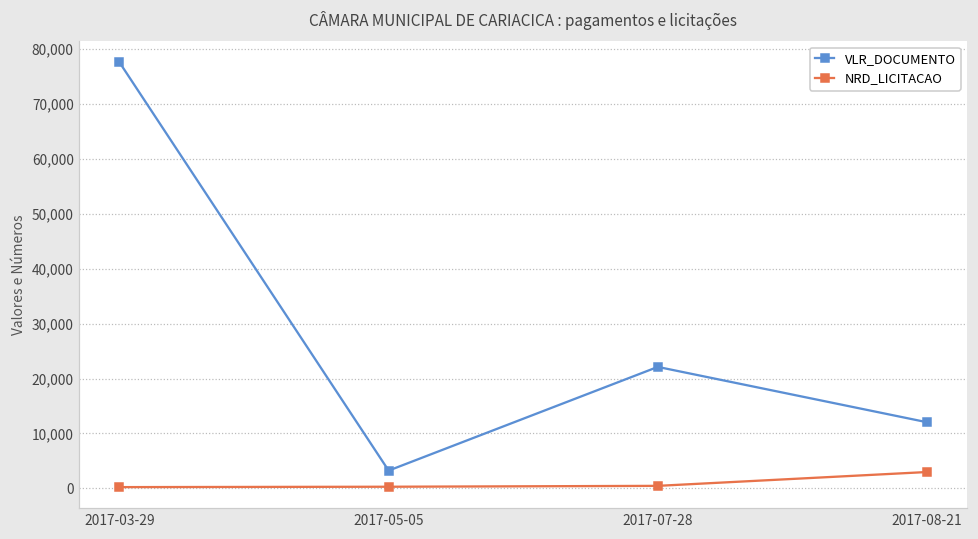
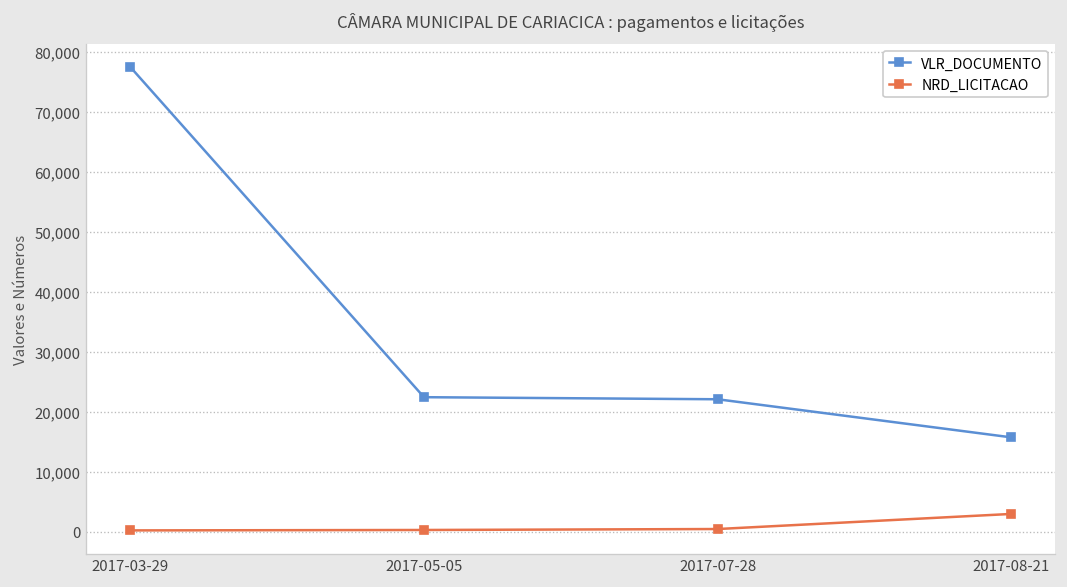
VLR_DOCUMENTO, 2017-05-05: 3,000 -> 22,000
VLR_DOCUMENTO, 2017-08-21: 12,000 -> 16,000
